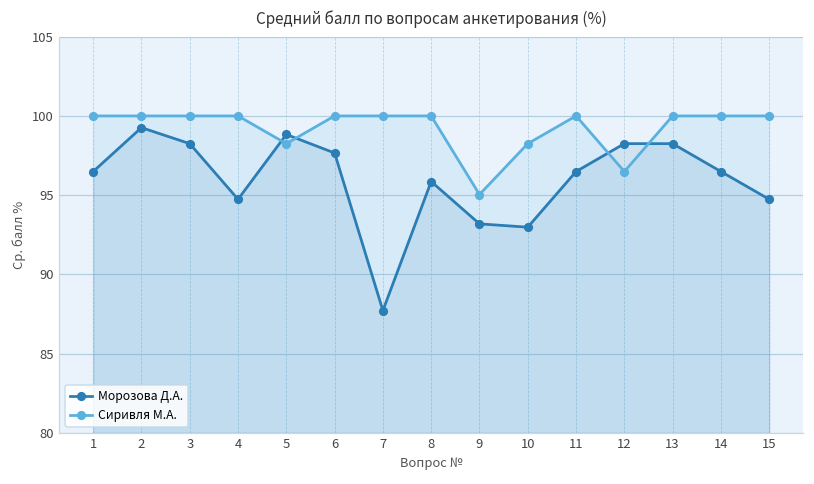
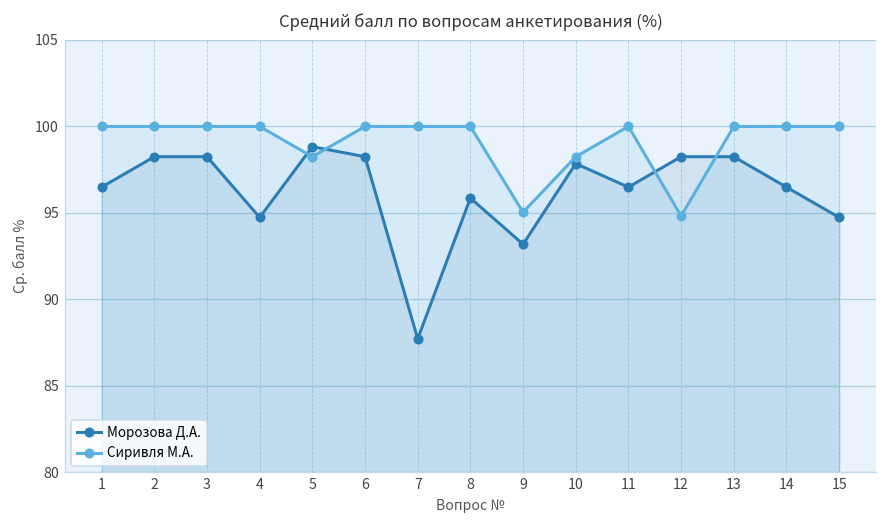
Морозова Д.А., 2: 99.3 -> 98.3
Морозова Д.А., 6: 97.7 -> 98.3
Морозова Д.А., 10: 93.0 -> 97.9
Сиривля М.А., 12: 96.5 -> 94.8
